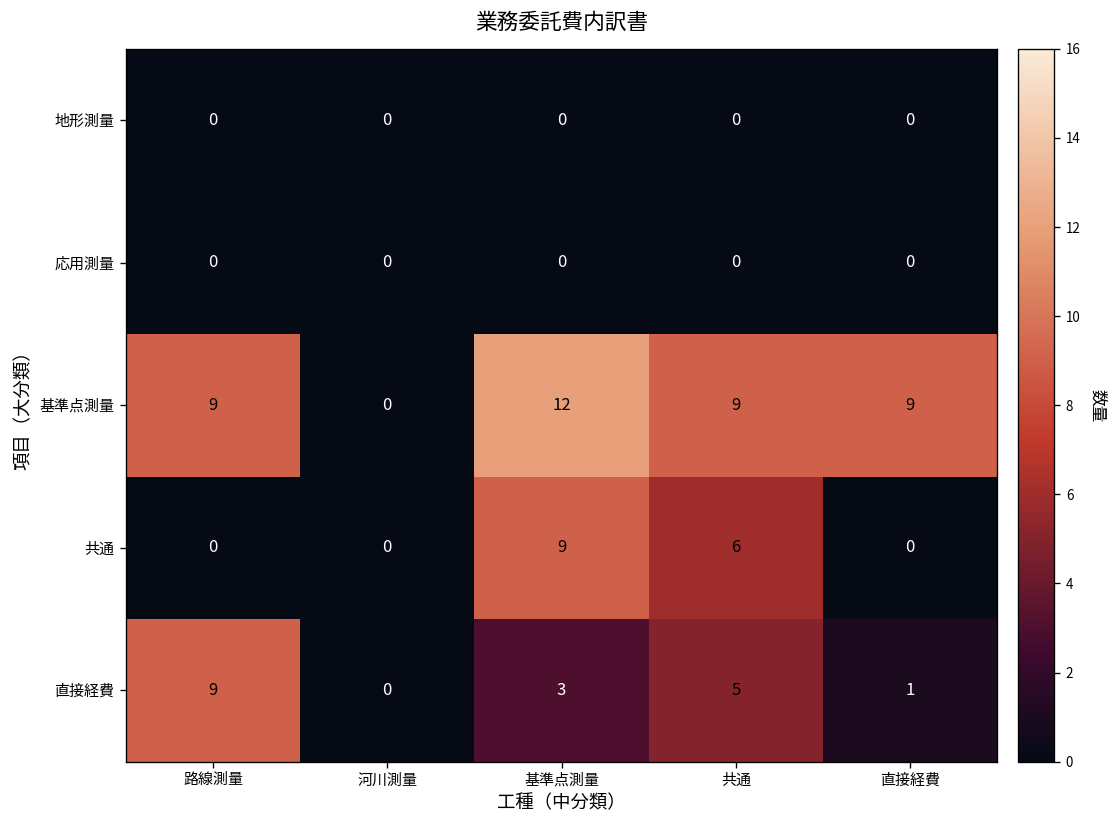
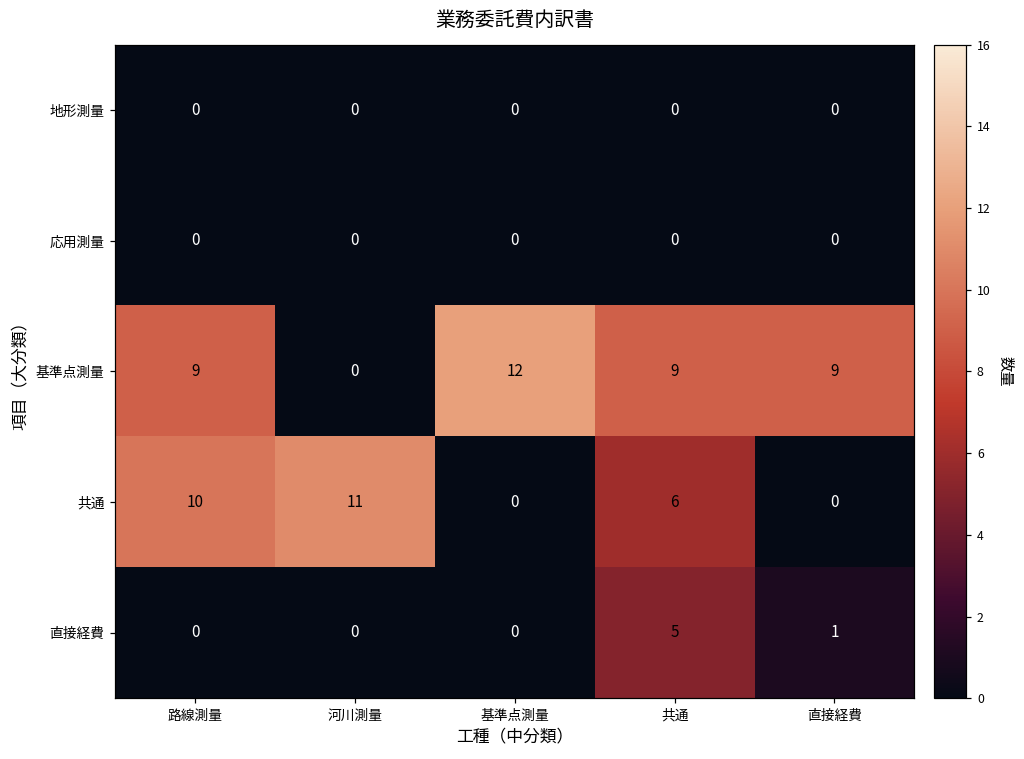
共通, 路線測量: 0 -> 10
共通, 河川測量: 0 -> 11
共通, 基準点測量: 9 -> 0
直接経費, 路線測量: 9 -> 0
直接経費, 基準点測量: 3 -> 0
